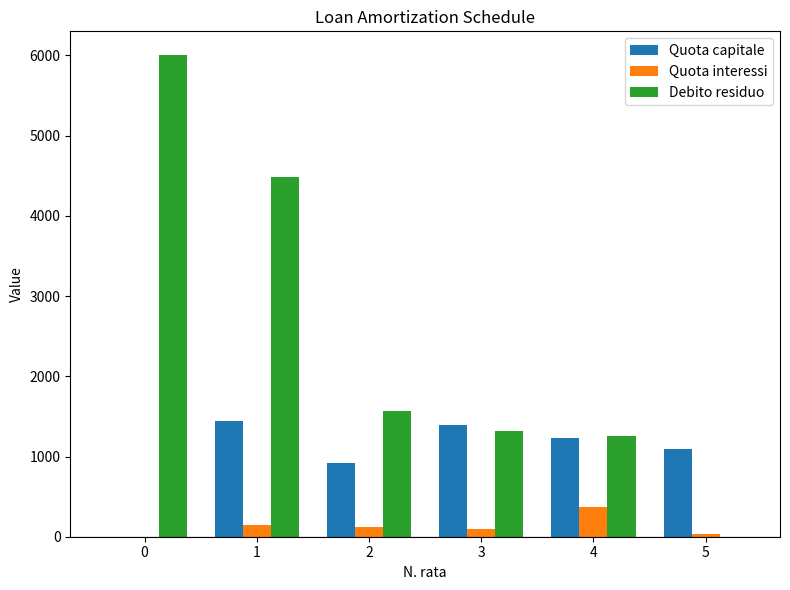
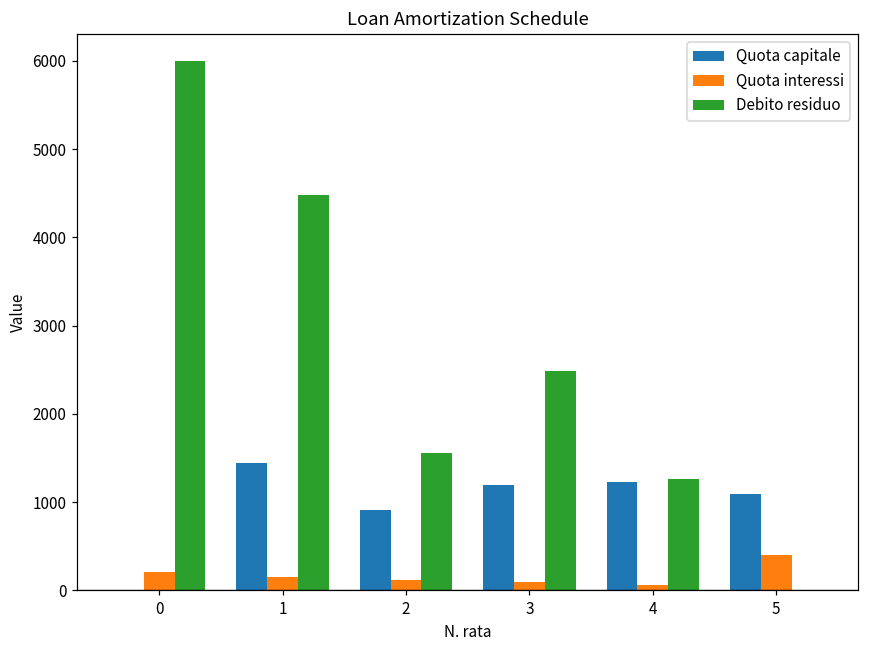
Quota interessi, 0: 0 -> 200
Quota capitale, 3: 1400 -> 1200
Debito residuo, 3: 1300 -> 2500
Quota interessi, 4: 400 -> 100
Quota interessi, 5: 0 -> 400
